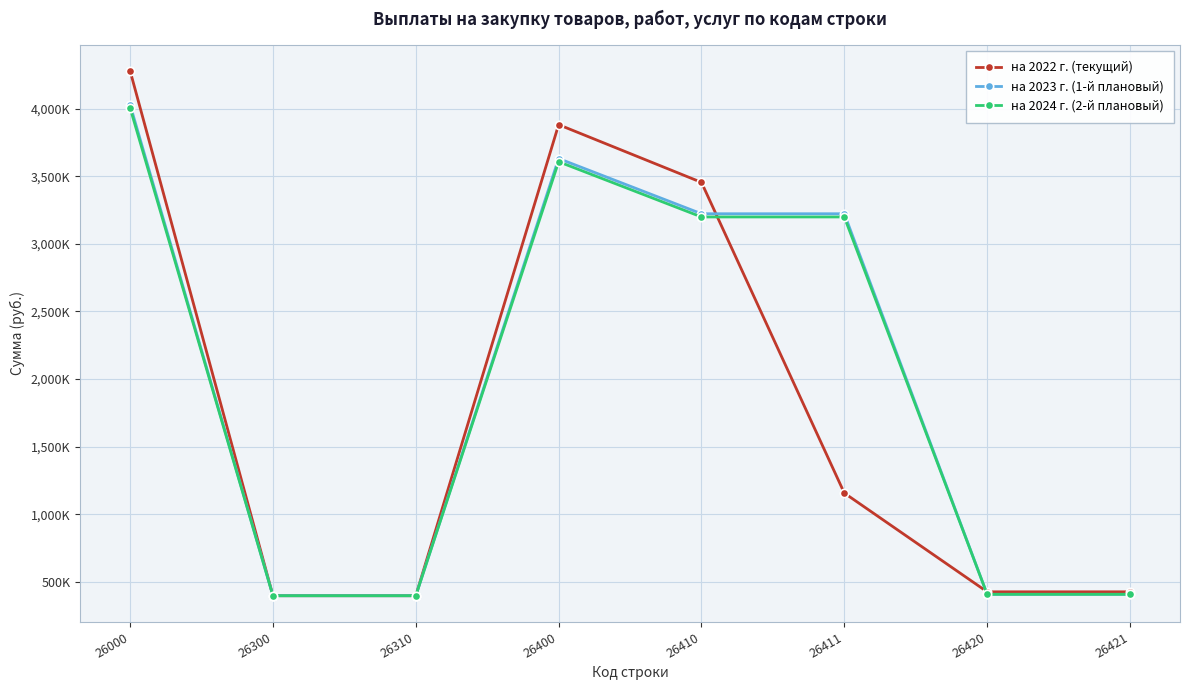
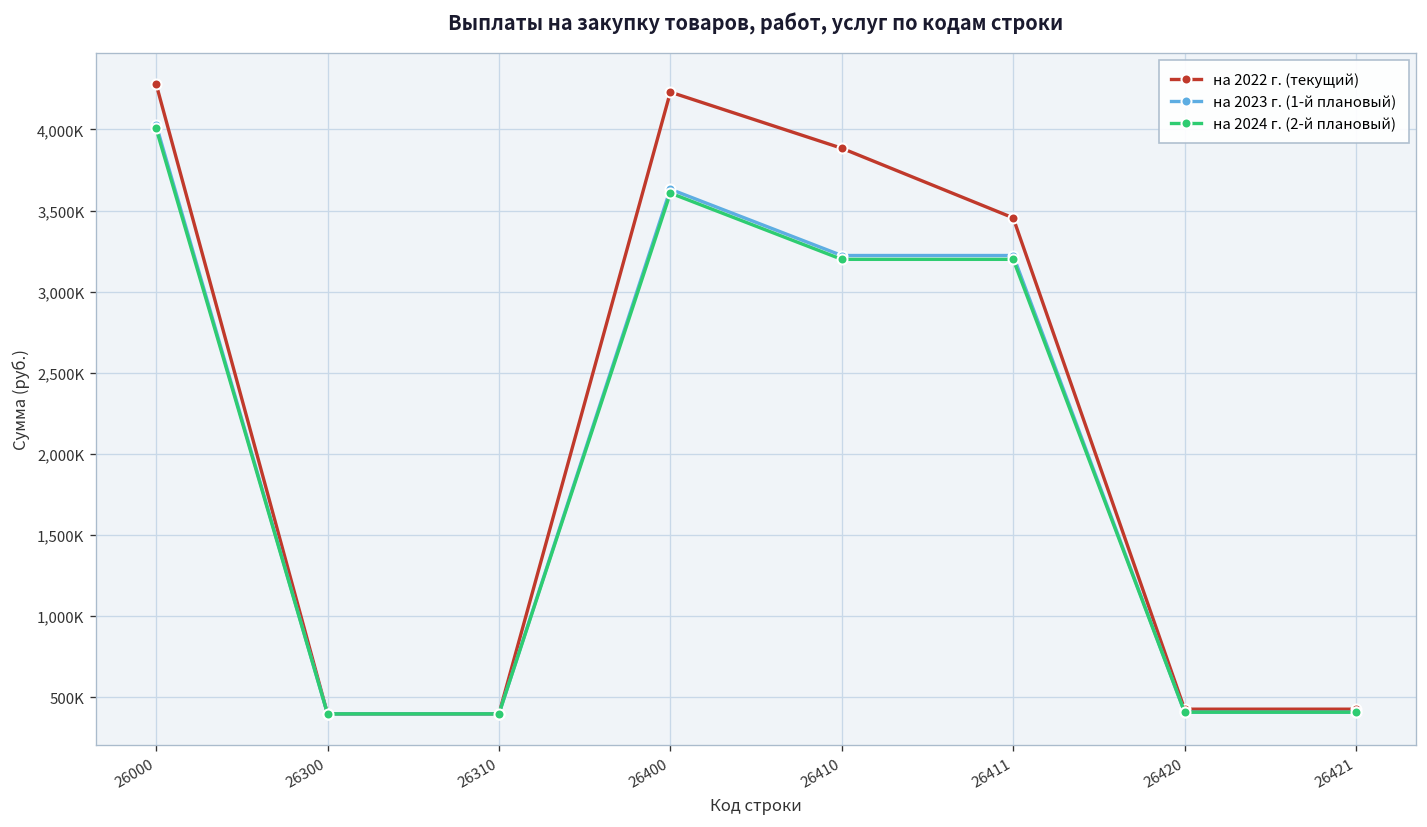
на 2022 г. (текущий), 26400: 3,880,000 -> 4,230,000
на 2022 г. (текущий), 26410: 3,450,000 -> 3,880,000
на 2022 г. (текущий), 26411: 1,160,000 -> 3,450,000
